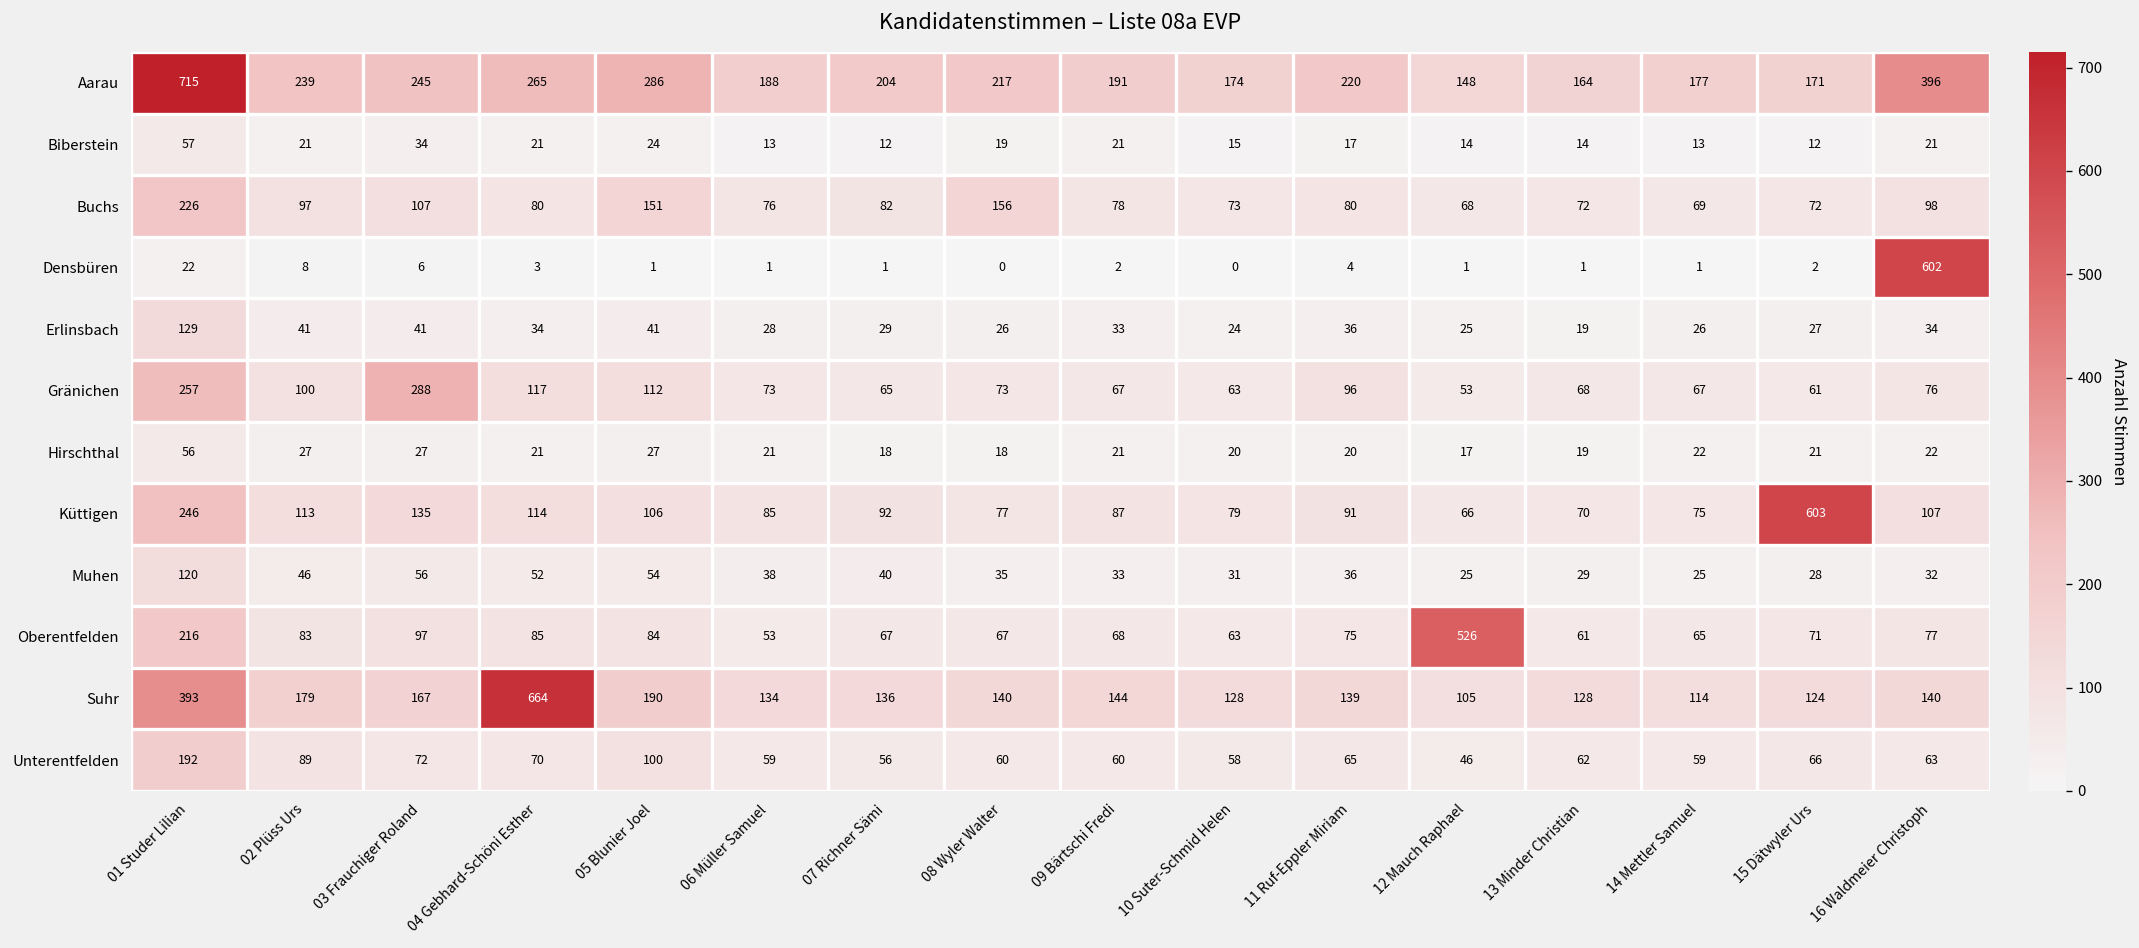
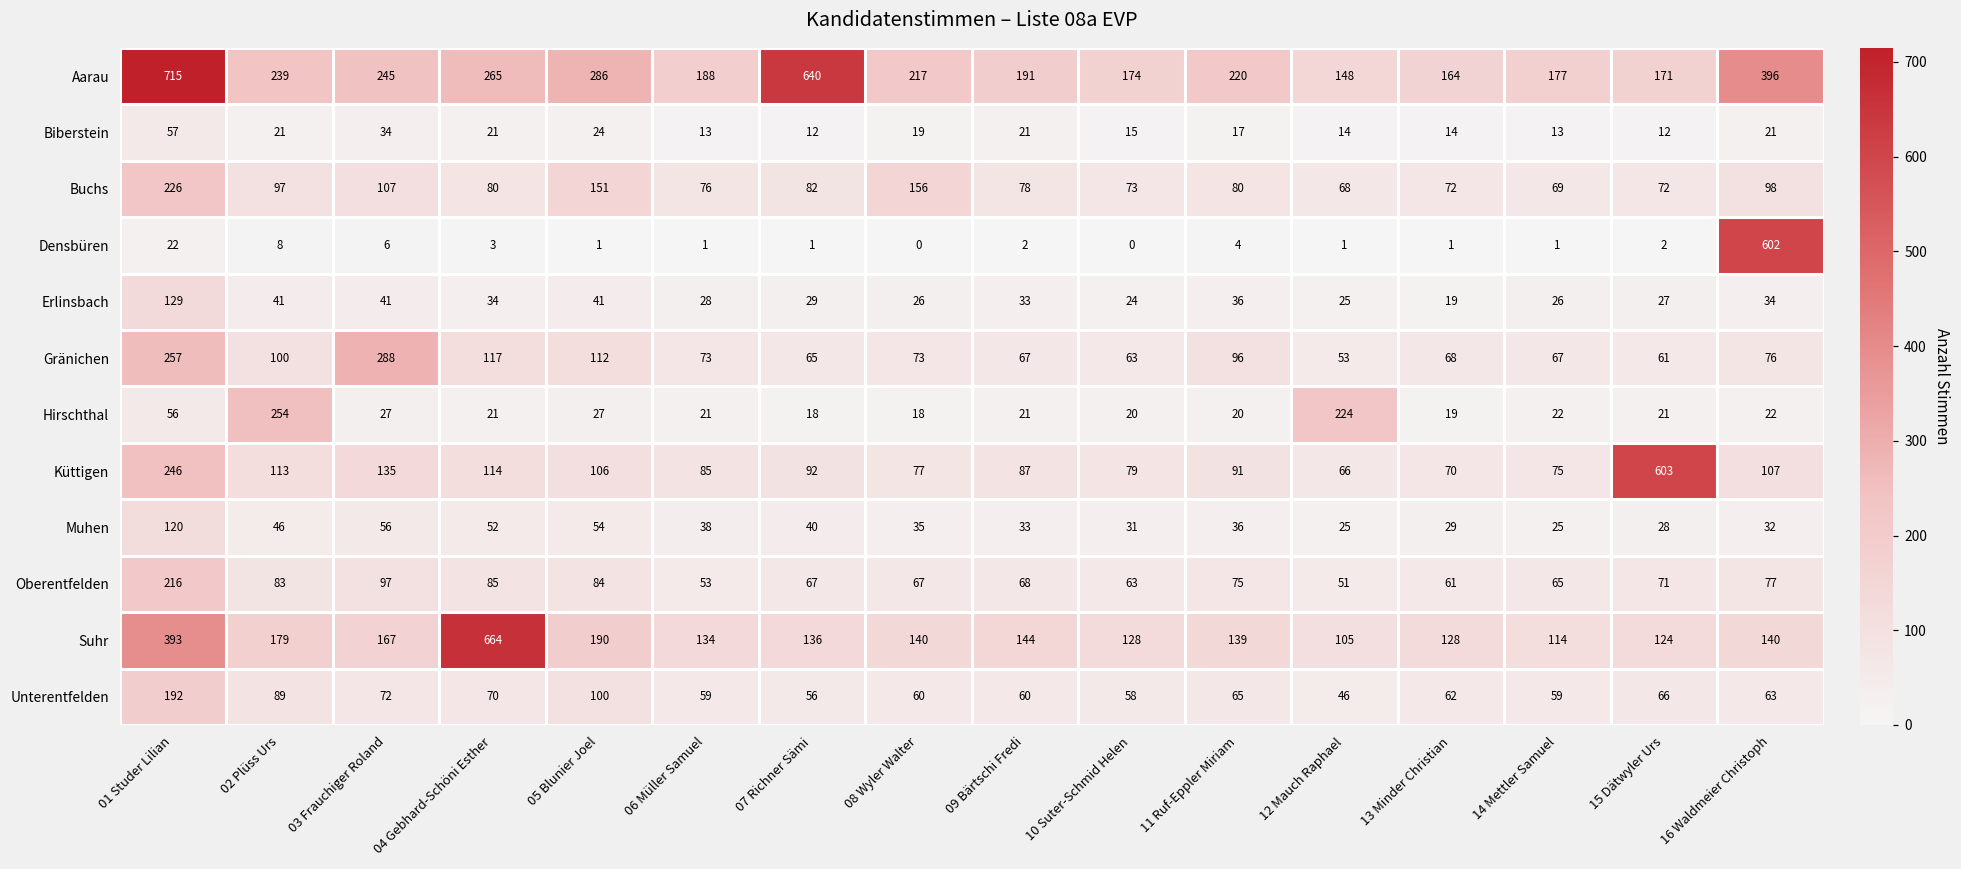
Aarau, 07 Richner Sämi: 204 -> 640
Hirschthal, 02 Plüss Urs: 27 -> 254
Hirschthal, 12 Mauch Raphael: 17 -> 224
Oberentfelden, 12 Mauch Raphael: 526 -> 51
